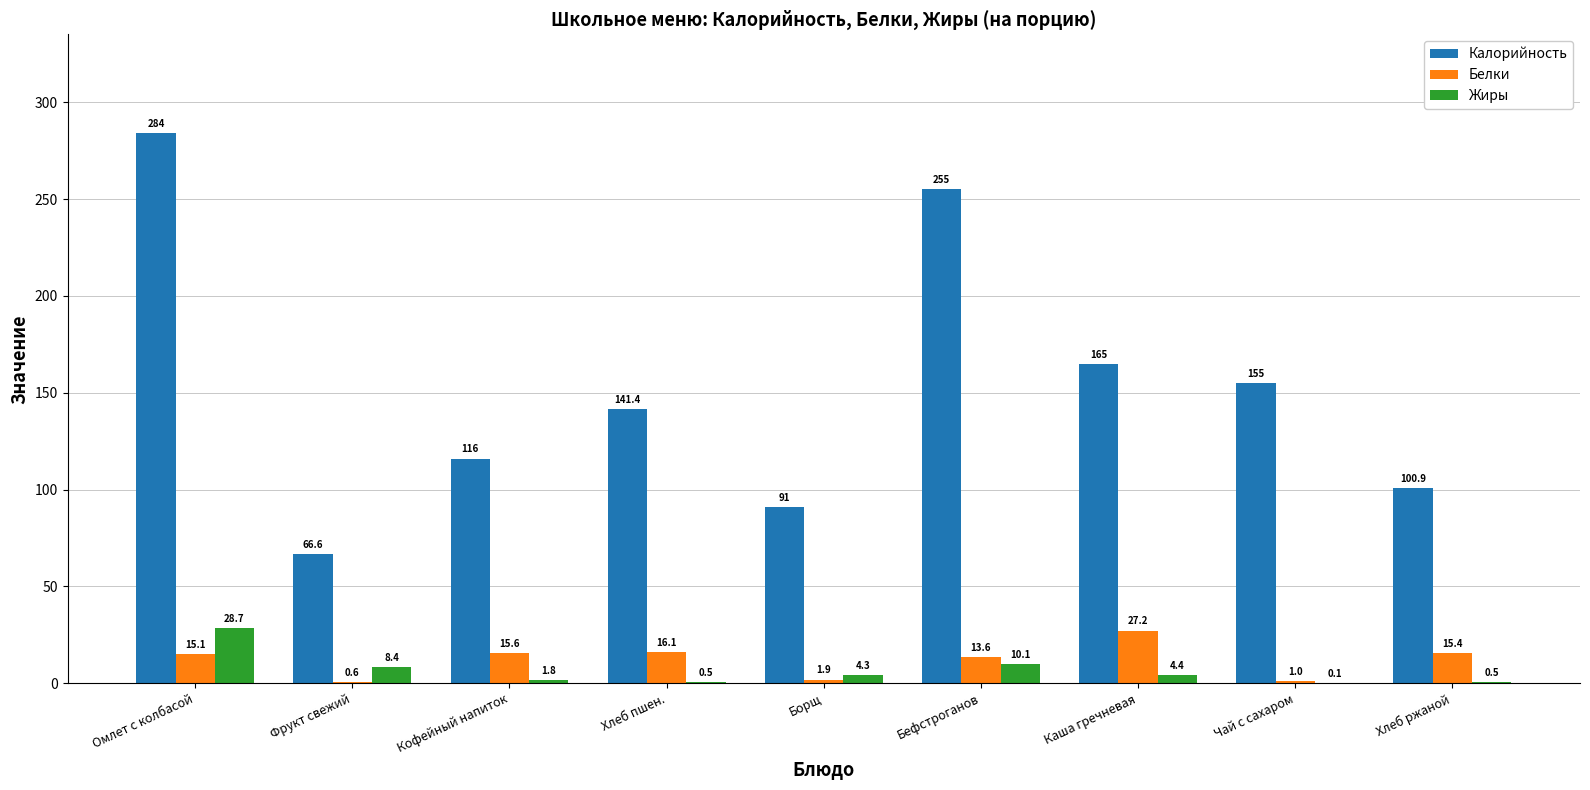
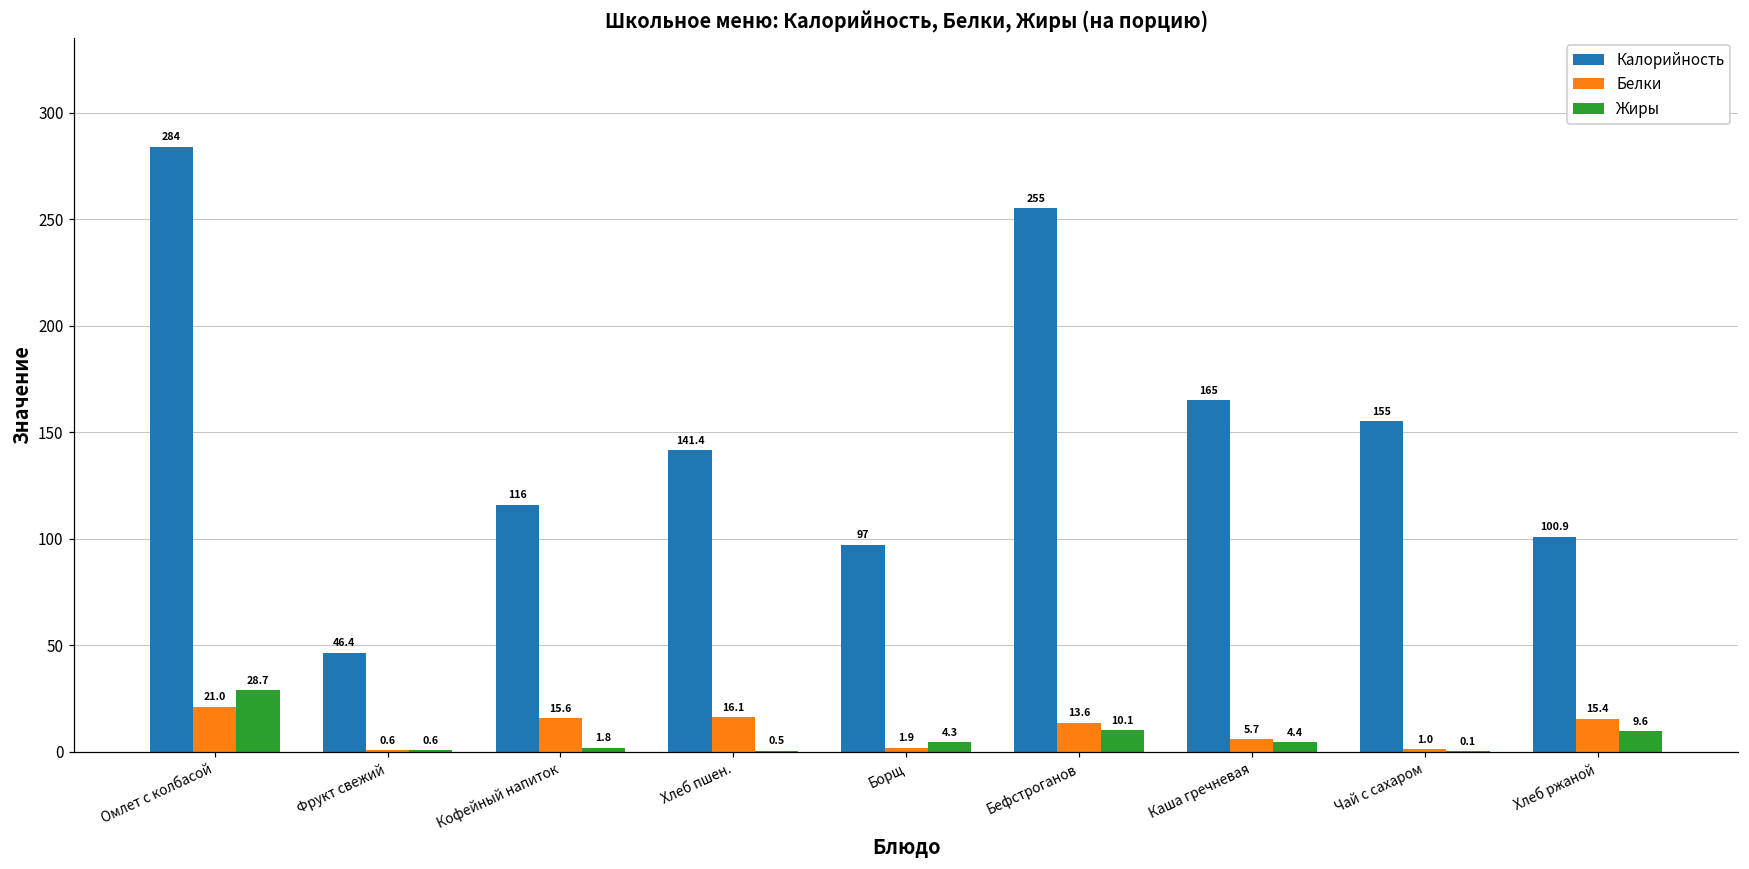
Белки, Омлет с колбасой: 15.1 -> 21.0
Калорийность, Фрукт свежий: 66.6 -> 46.4
Жиры, Фрукт свежий: 8.4 -> 0.6
Калорийность, Борщ: 91 -> 97
Белки, Каша гречневая: 27.2 -> 5.7
Жиры, Хлеб ржаной: 0.5 -> 9.6
